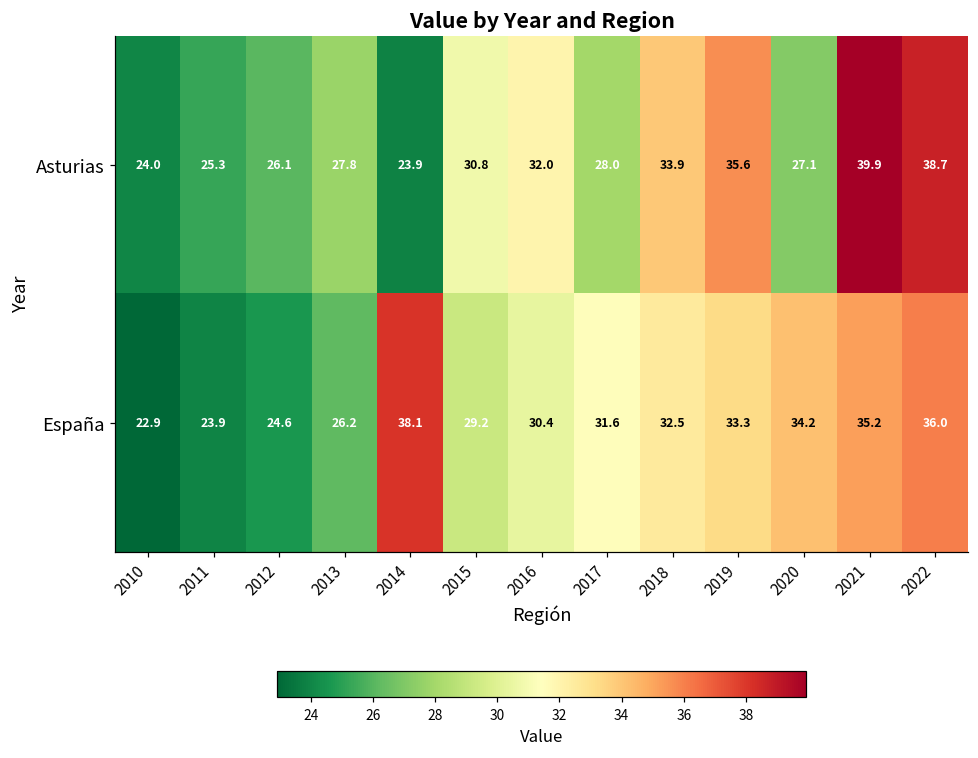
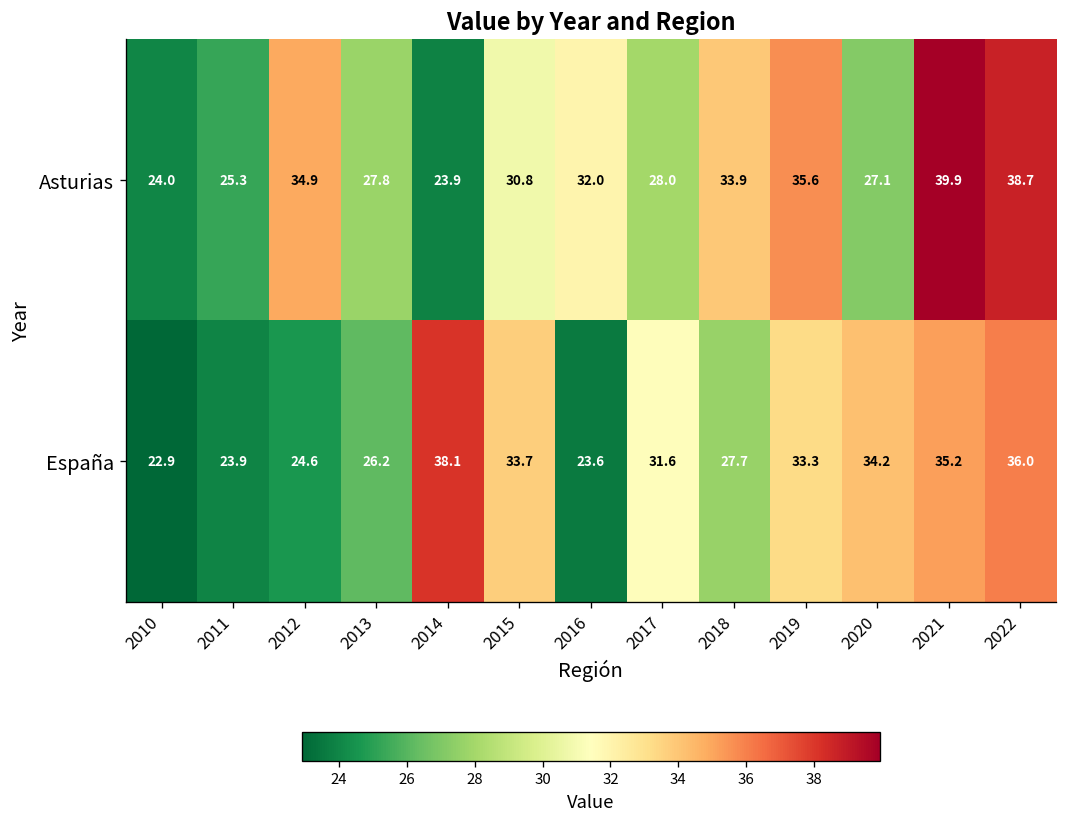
Asturias, 2012: 26.1 -> 34.9
España, 2015: 29.2 -> 33.7
España, 2016: 30.4 -> 23.6
España, 2018: 32.5 -> 27.7
